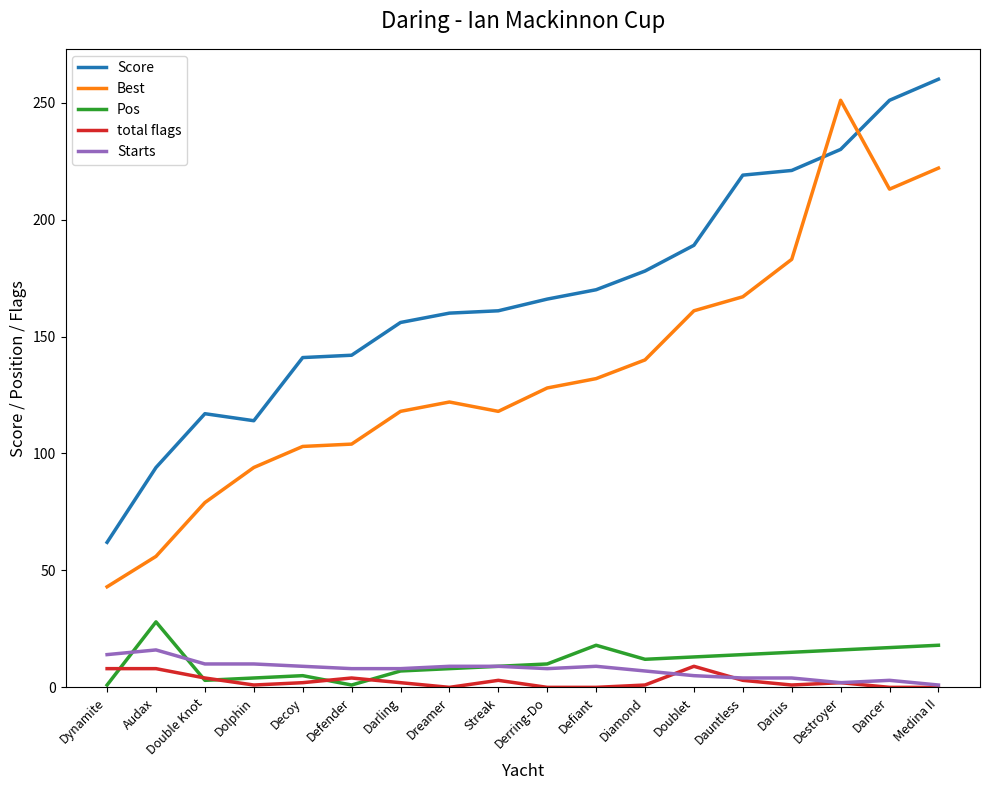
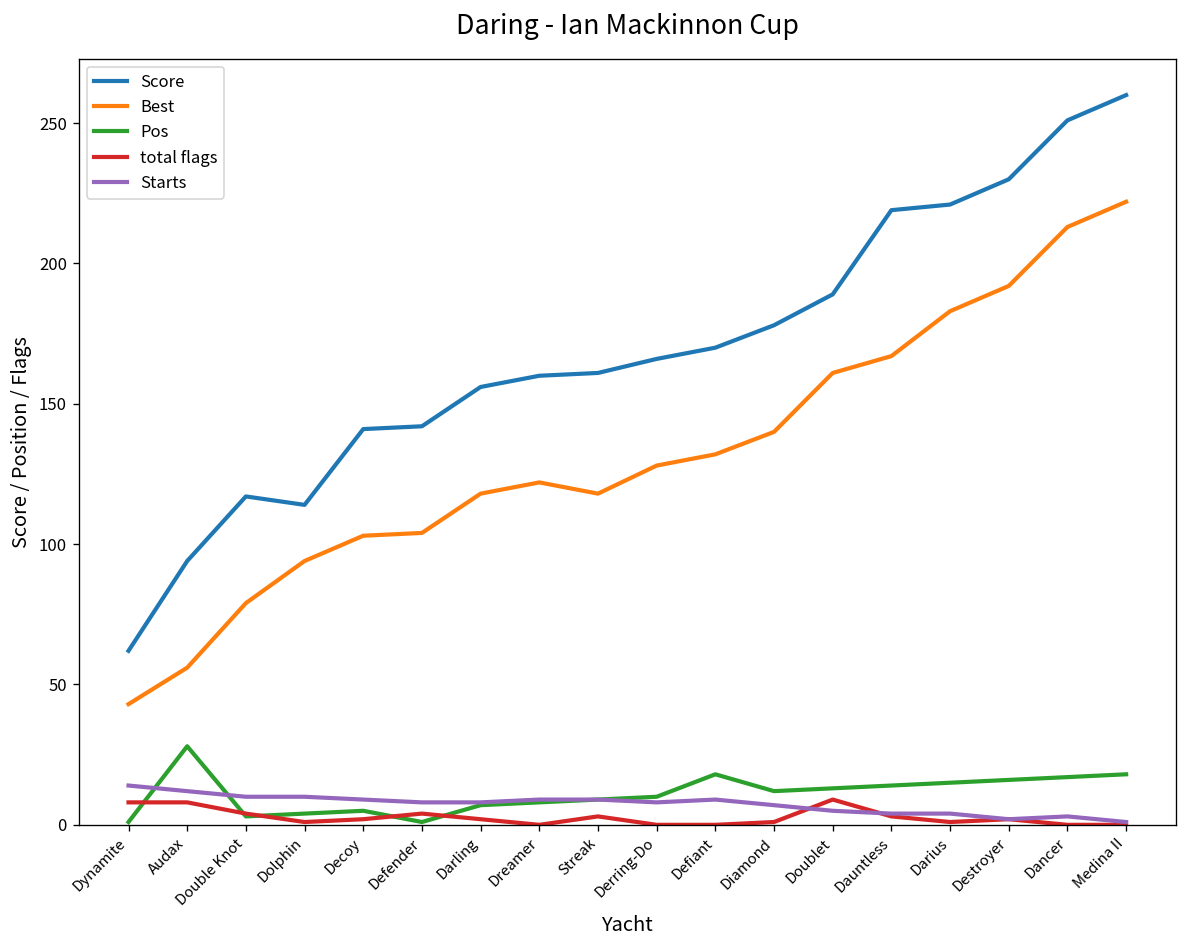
Starts, Audax: 16 -> 12
Best, Destroyer: 251 -> 192
